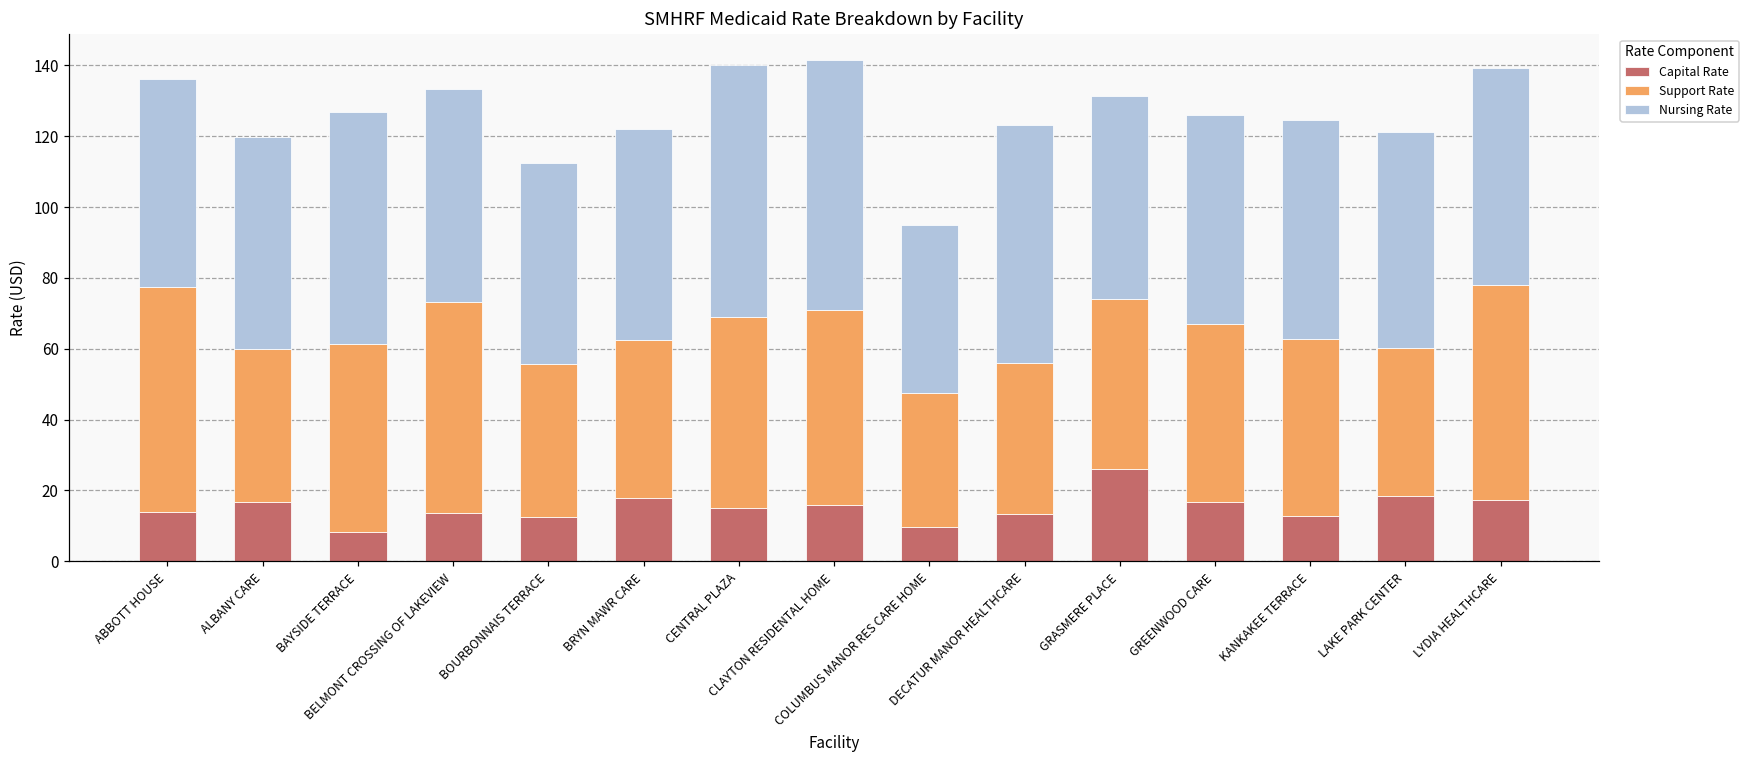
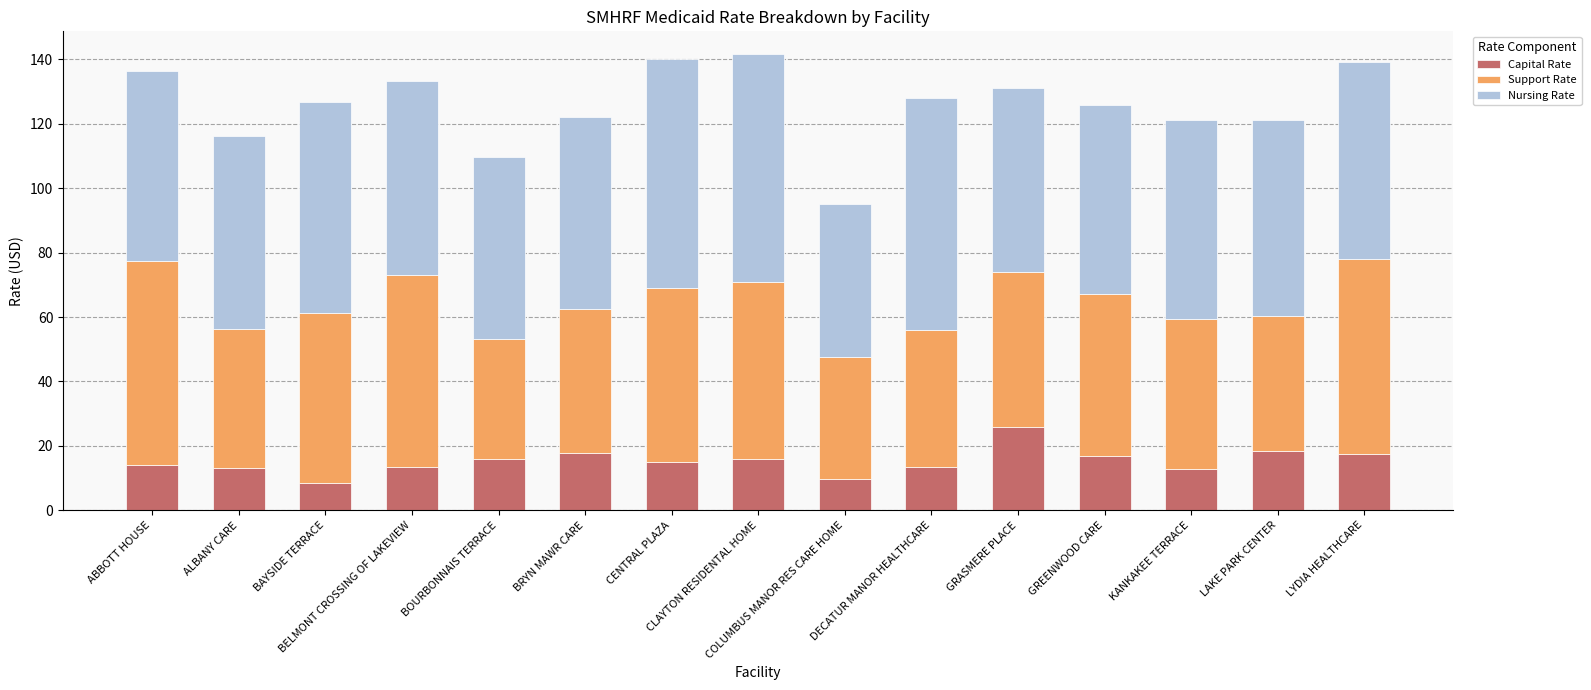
Capital Rate, ALBANY CARE: 17 -> 13
Capital Rate, BOURBONNAIS TERRACE: 12 -> 16
Support Rate, BOURBONNAIS TERRACE: 43 -> 37
Nursing Rate, DECATUR MANOR HEALTHCARE: 67 -> 72
Support Rate, KANKAKEE TERRACE: 50 -> 46
